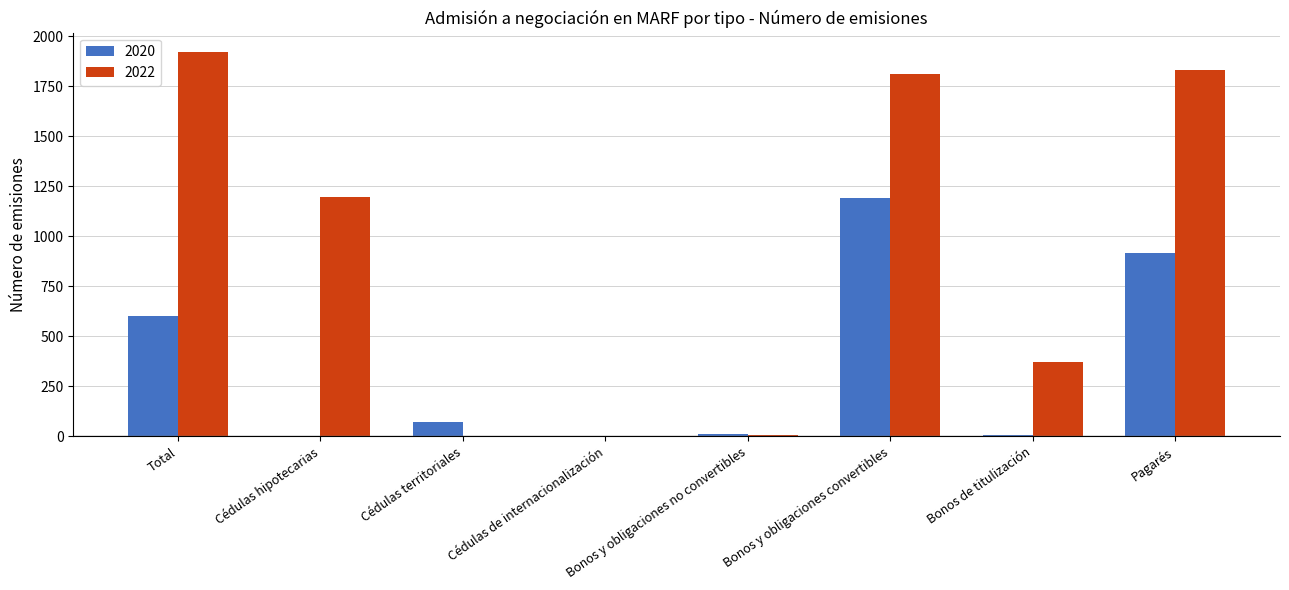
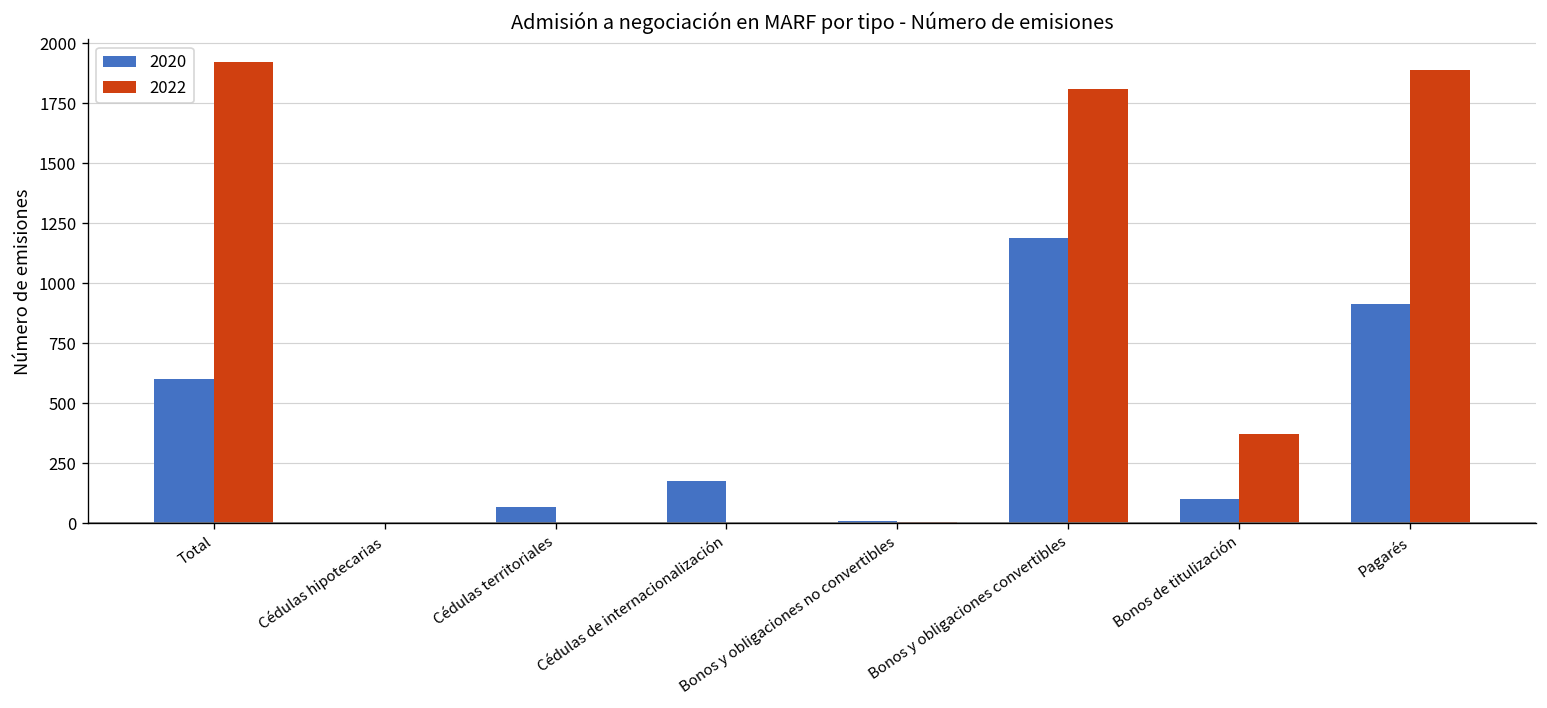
2022, Cédulas hipotecarias: 1200 -> 0
2020, Cédulas de internacionalización: 0 -> 180
2020, Bonos de titulización: 0 -> 100
2022, Pagarés: 1830 -> 1890
